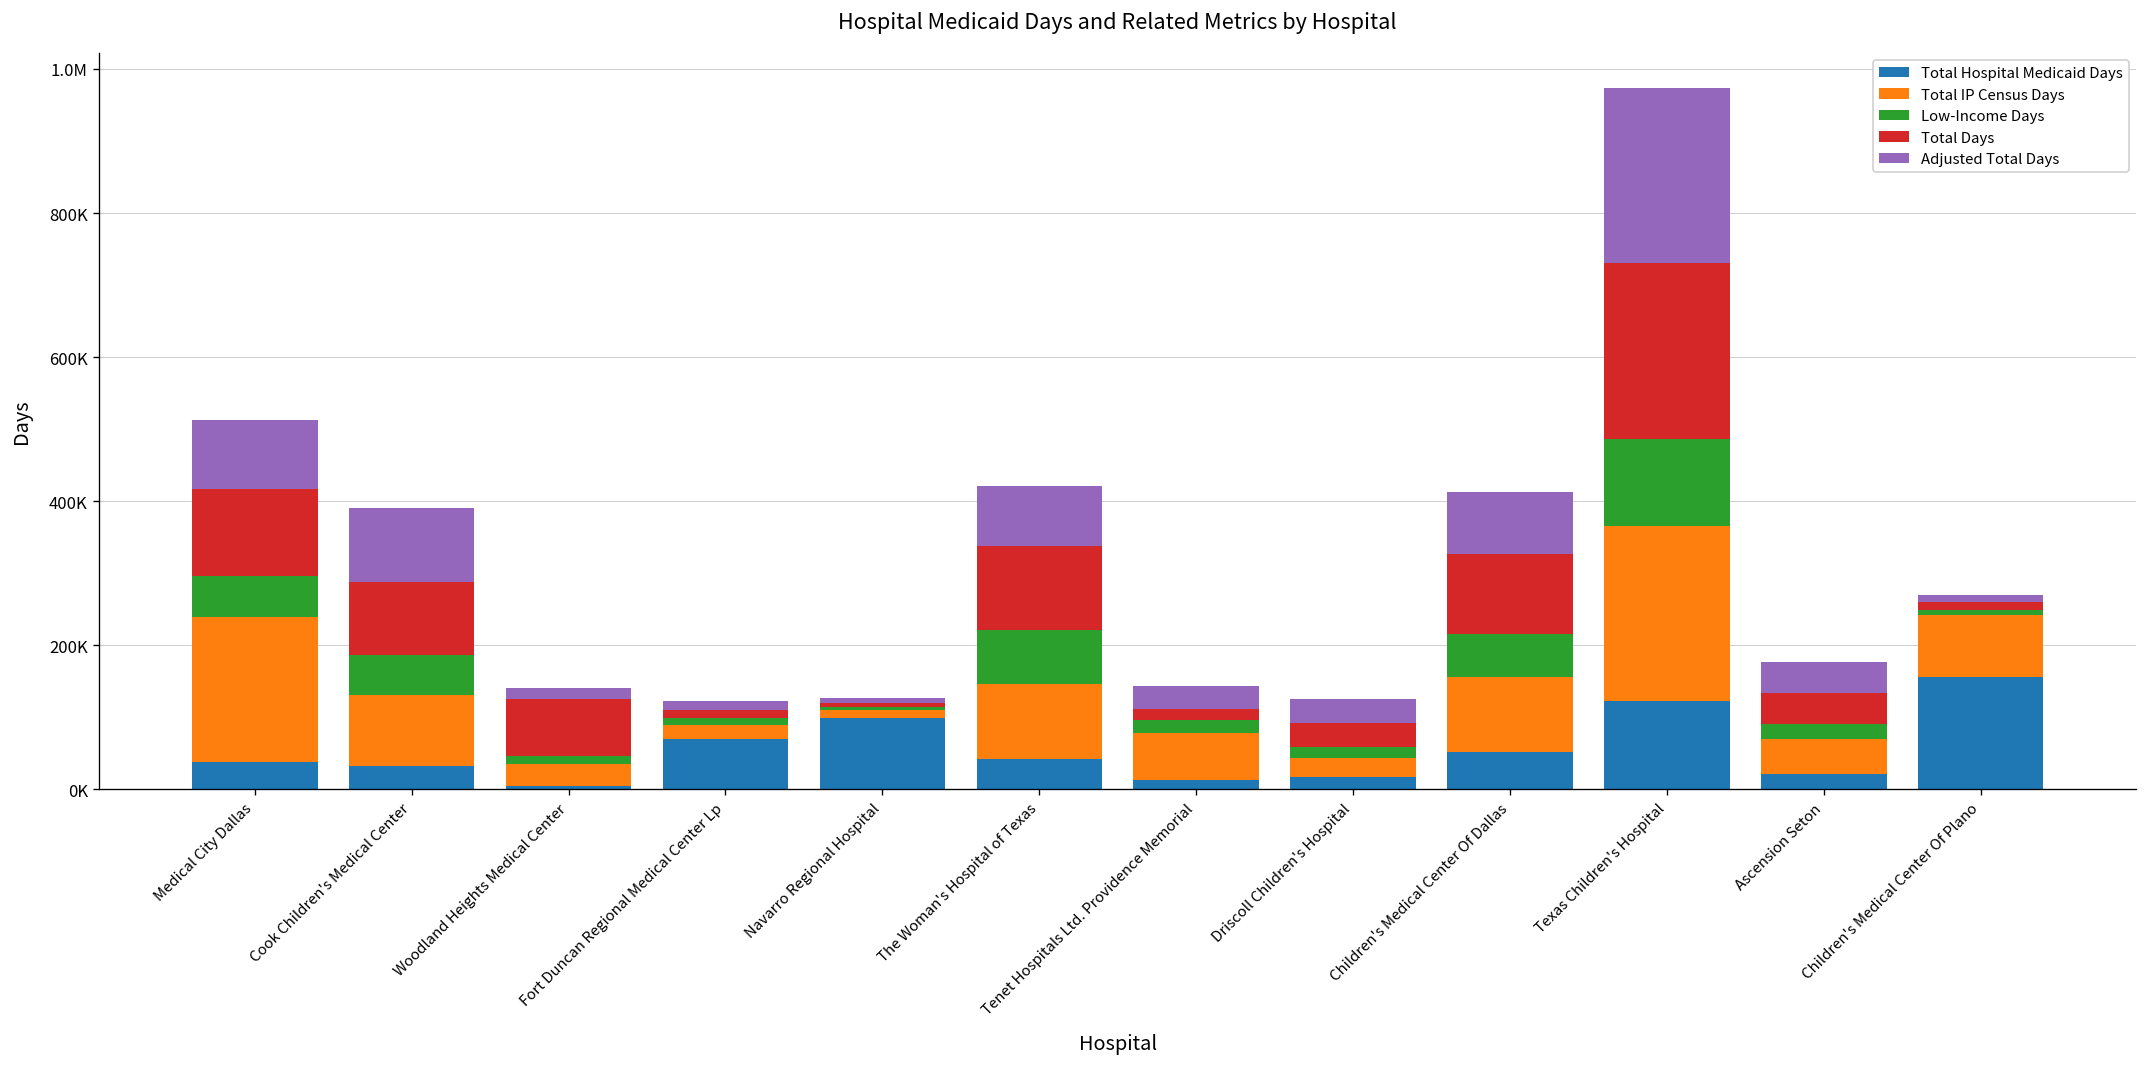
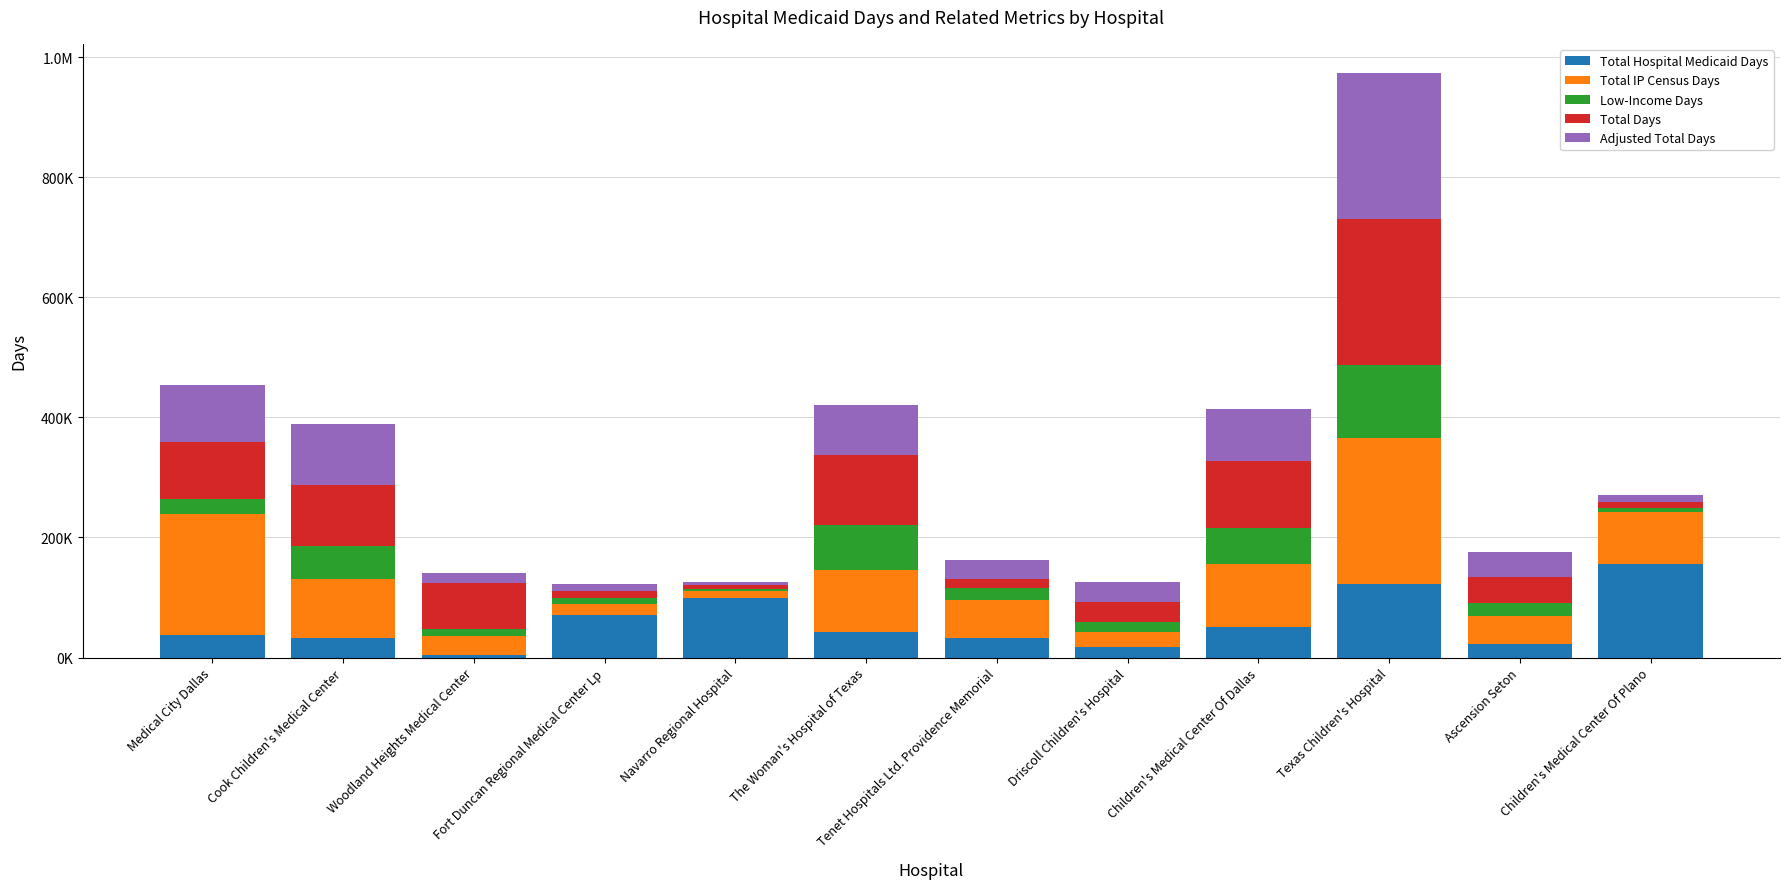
Low-Income Days, Medical City Dallas: 60000 -> 20000
Total Days, Medical City Dallas: 120000 -> 100000
Total Hospital Medicaid Days, Tenet Hospitals Ltd. Providence Memorial: 10000 -> 30000
